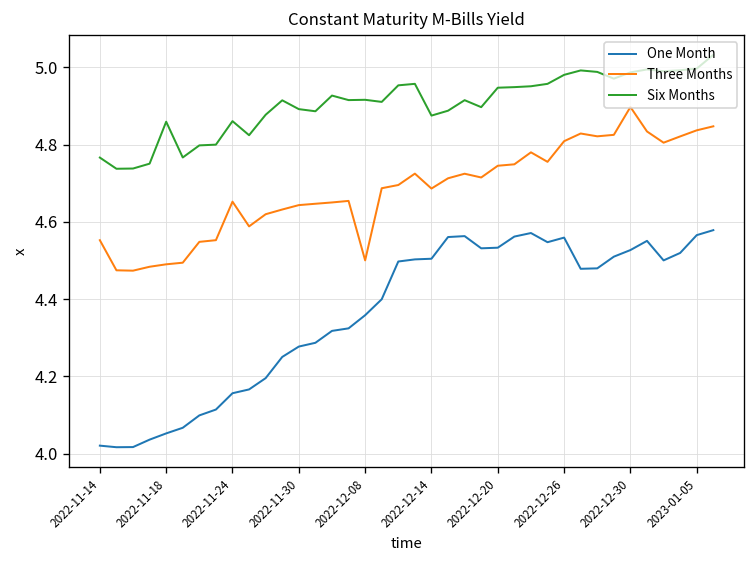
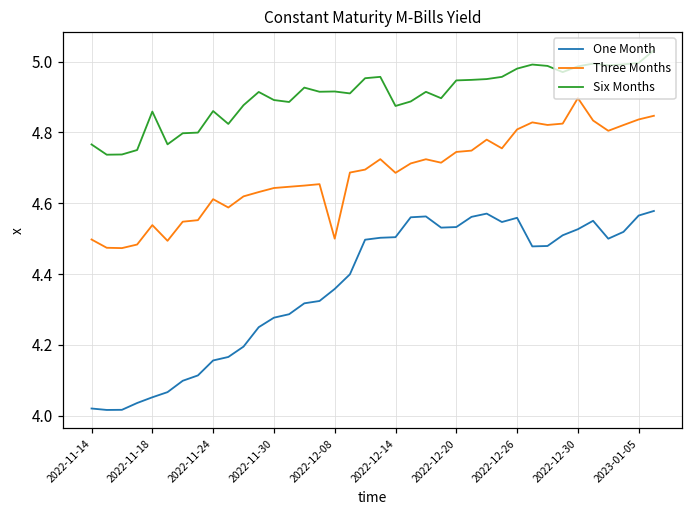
Three Months, 2022-11-14: 4.55 -> 4.50
Three Months, 2022-11-18: 4.49 -> 4.54
Three Months, 2022-11-24: 4.65 -> 4.61
